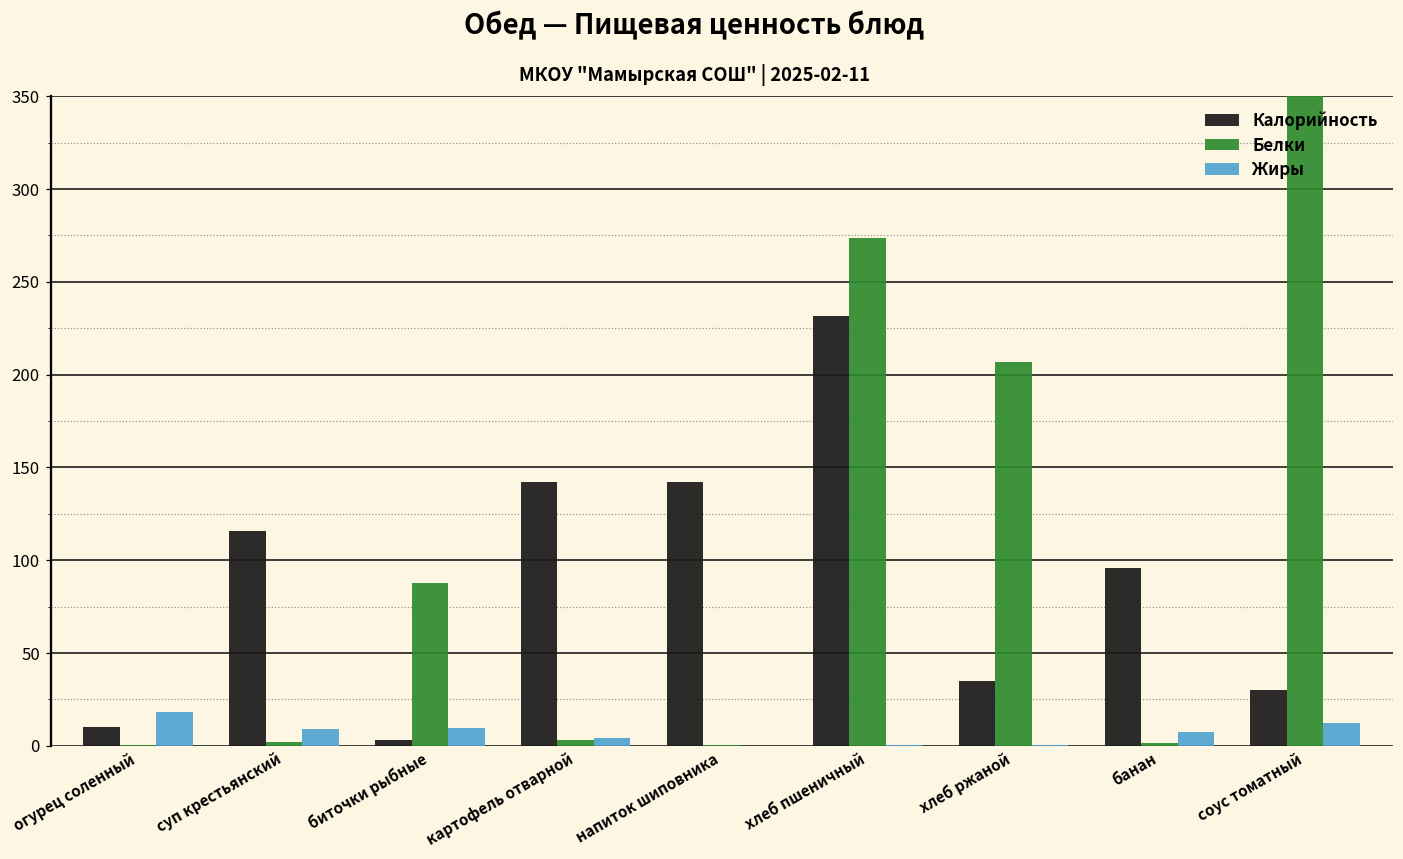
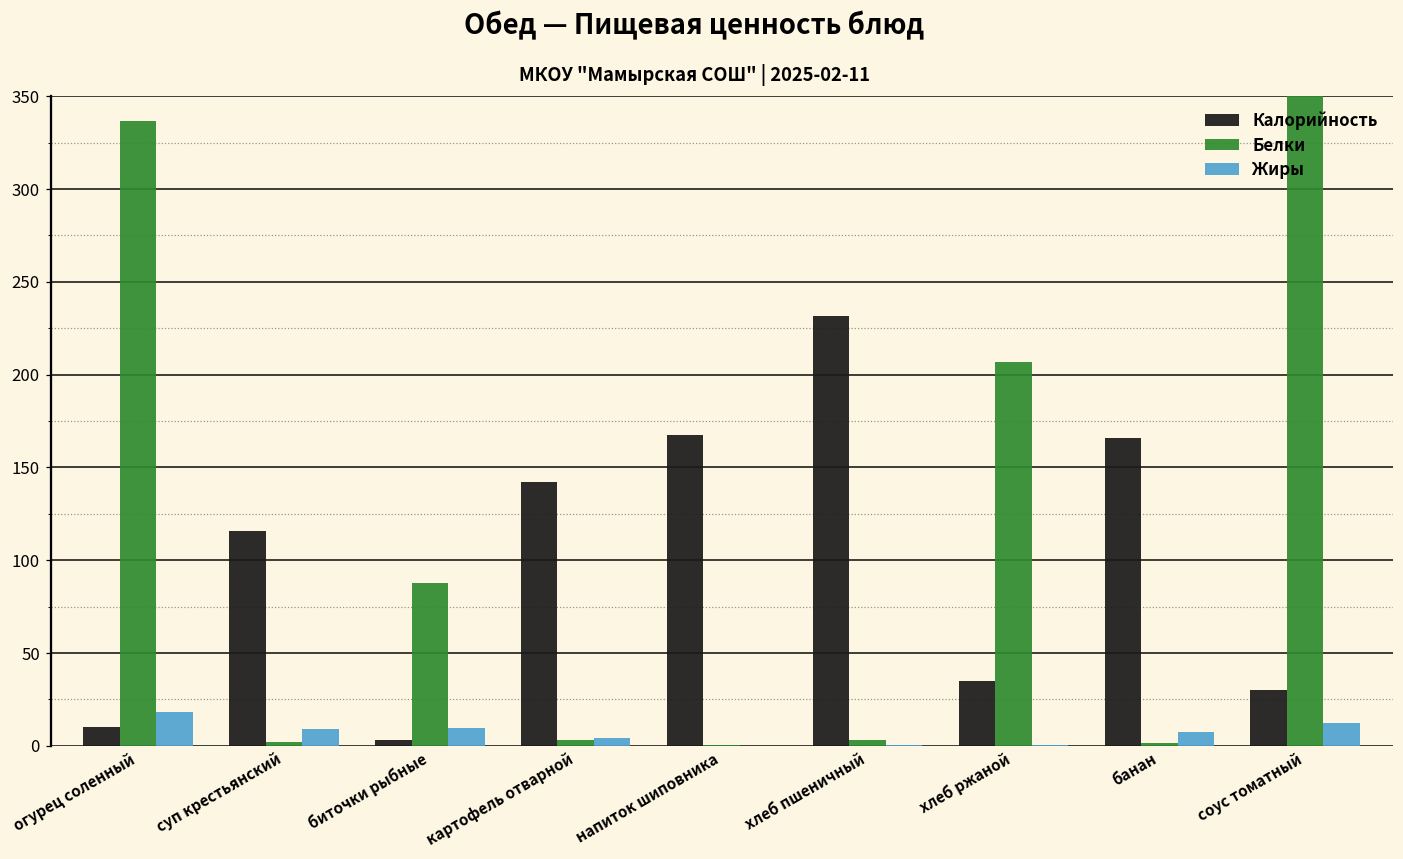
Белки, огурец соленный: 0 -> 337
Калорийность, напиток шиповника: 142 -> 168
Белки, хлеб пшеничный: 273 -> 3
Калорийность, банан: 96 -> 166
